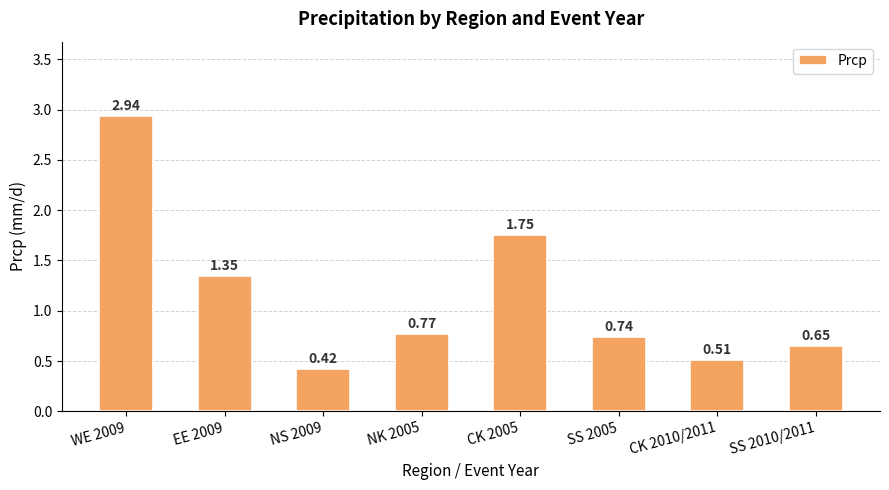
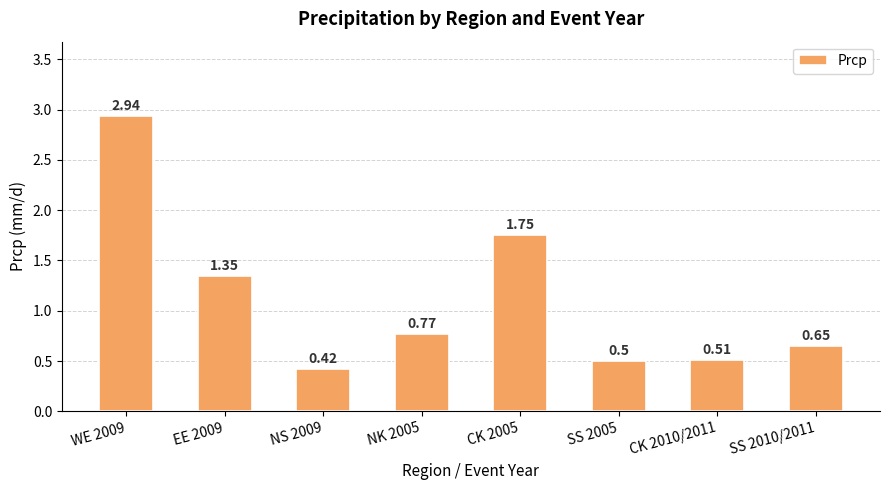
SS 2005: 0.74 -> 0.5
